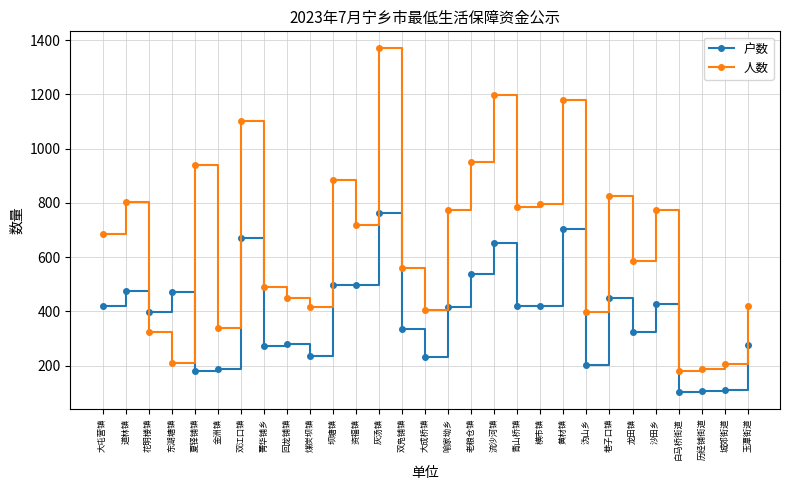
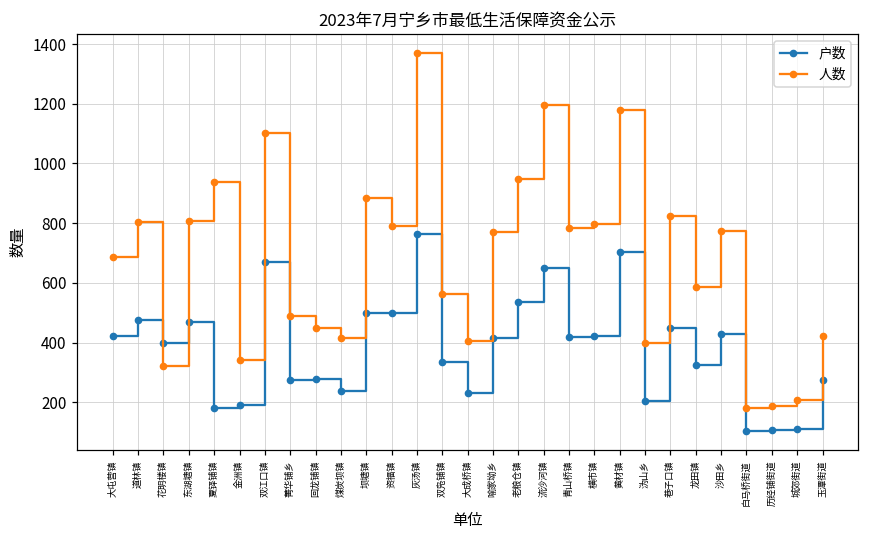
人数, 东湖塘镇: 210 -> 810
人数, 资福镇: 720 -> 790
